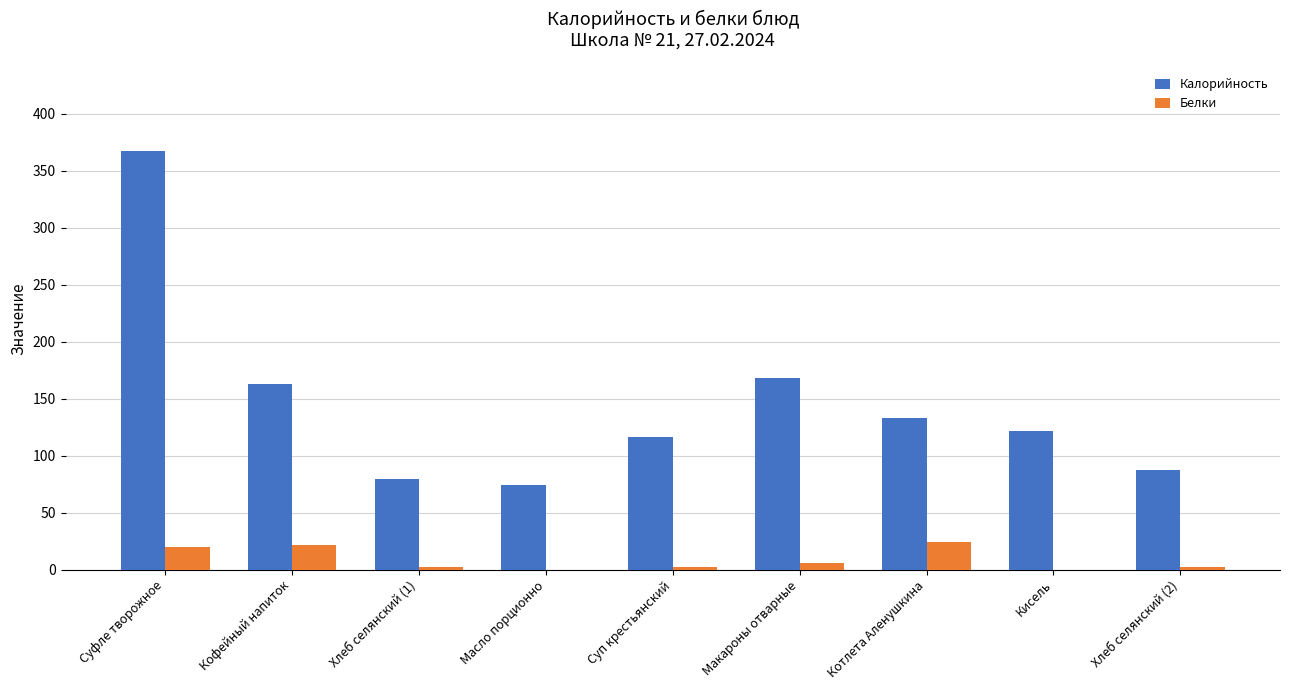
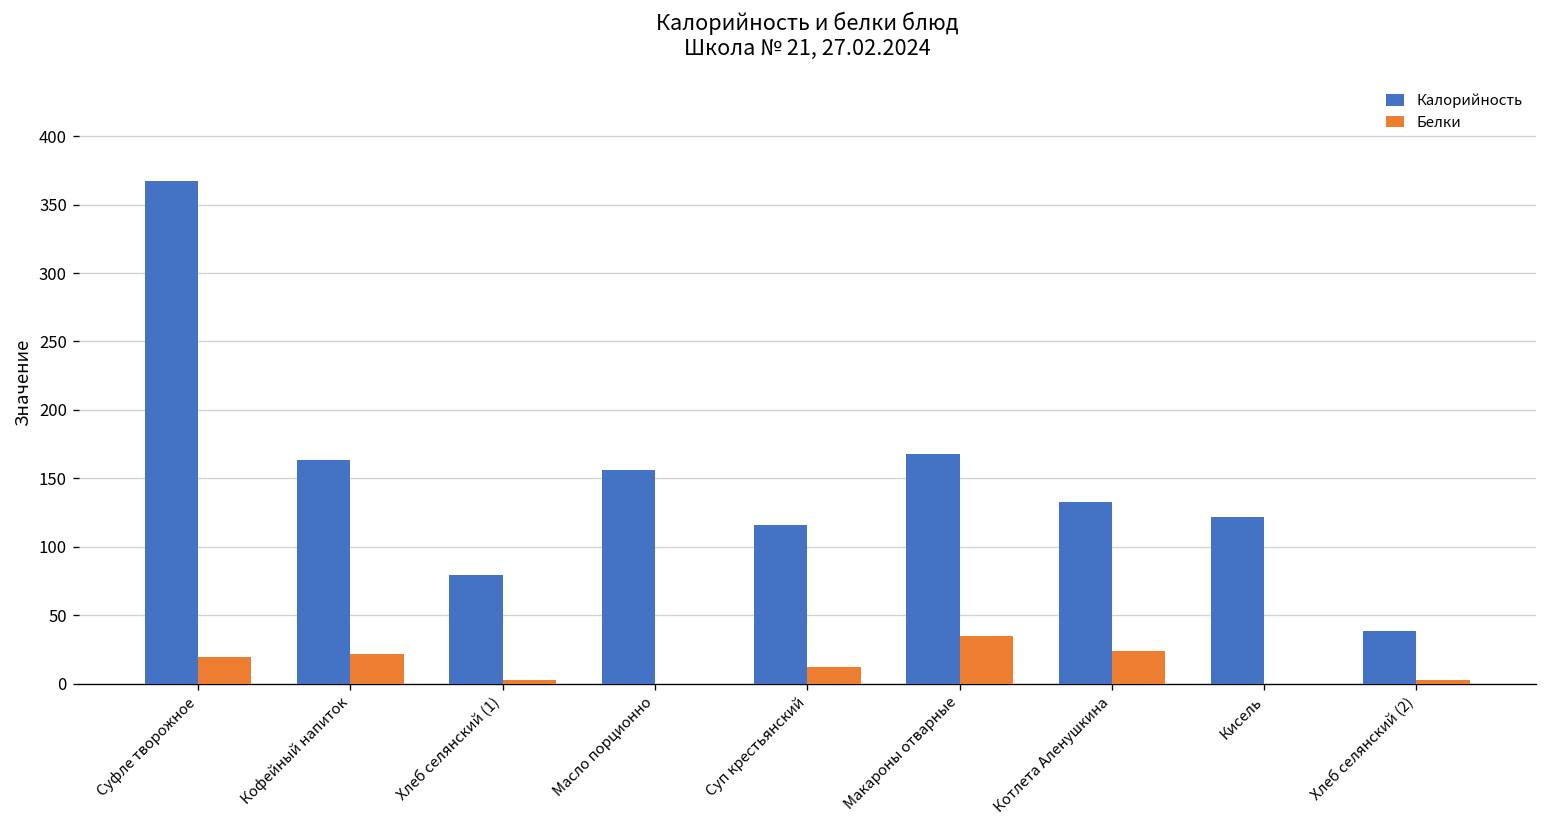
Калорийность, Масло порционно: 74 -> 156
Белки, Суп крестьянский: 3 -> 12
Белки, Макароны отварные: 6 -> 35
Калорийность, Хлеб селянский (2): 87 -> 39
